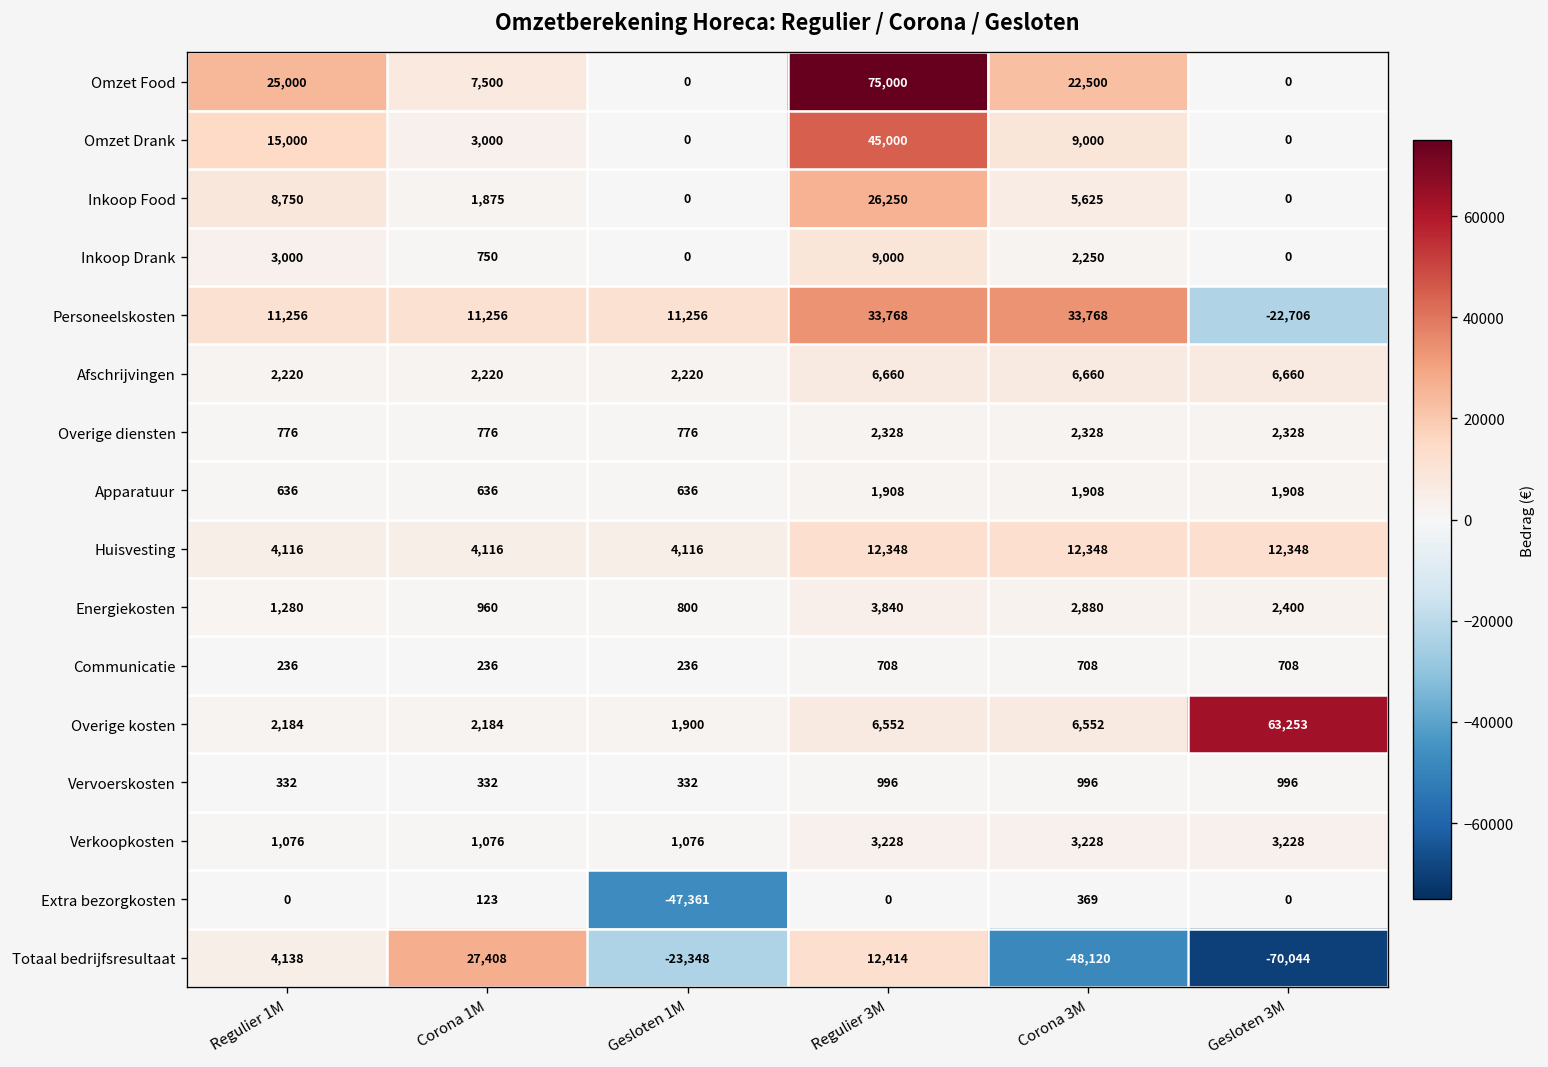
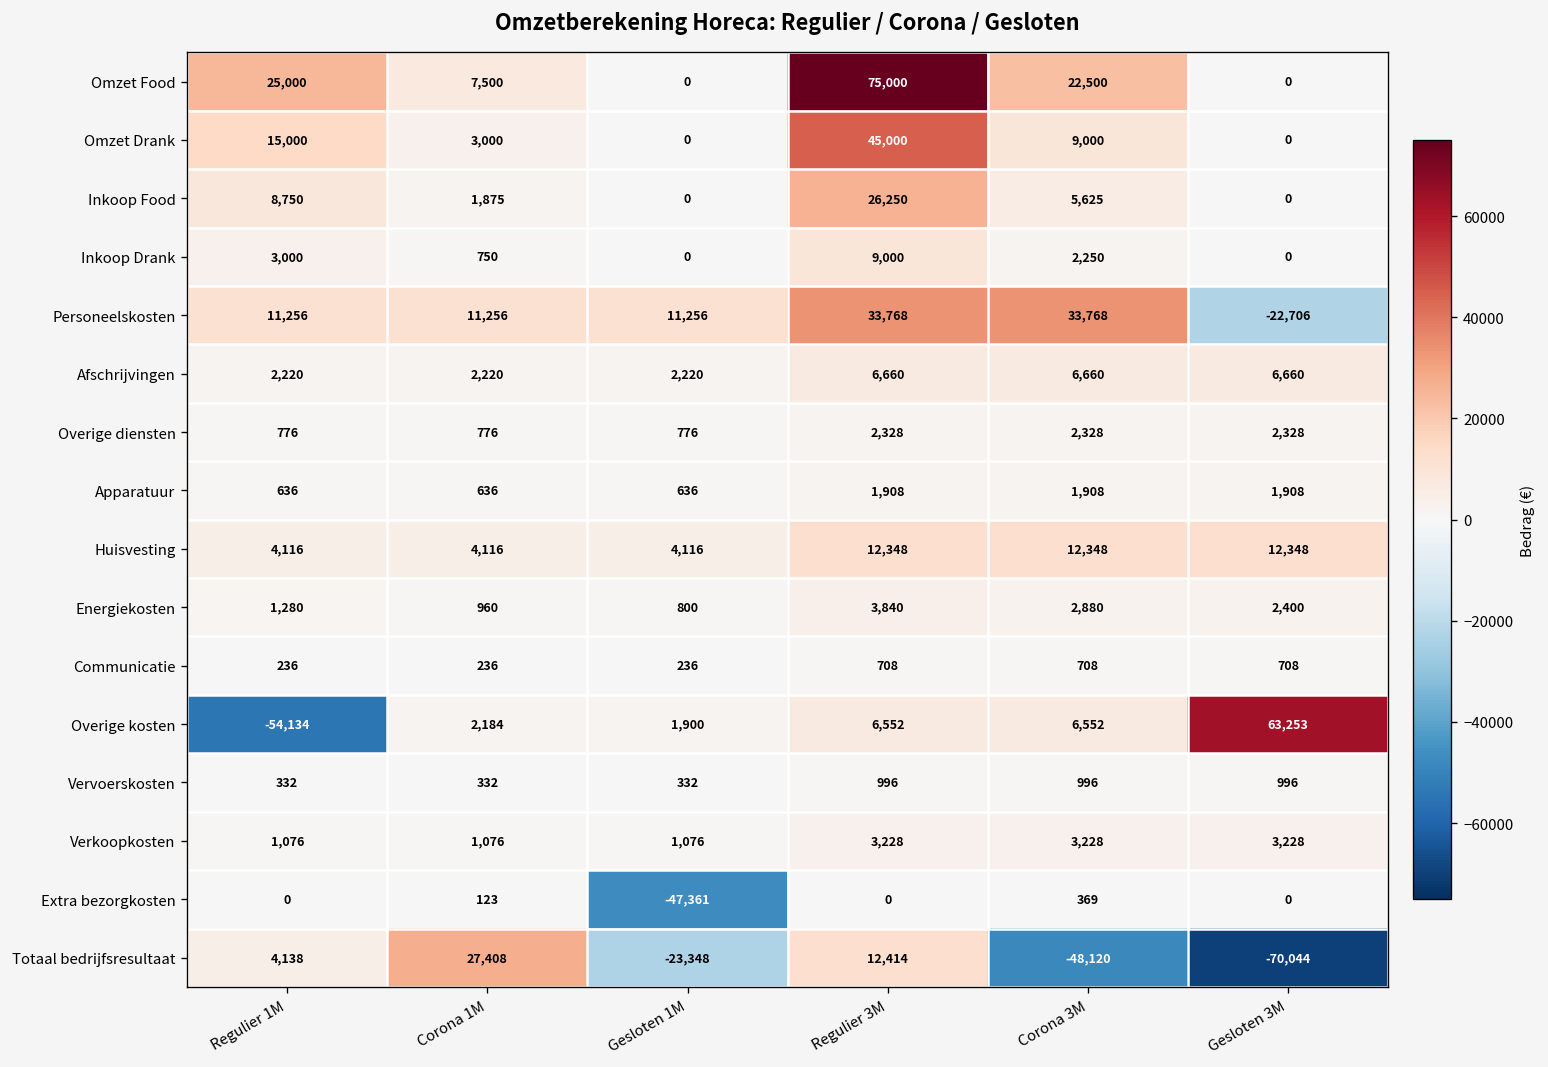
Overige kosten, Regulier 1M: 2,184 -> -54,134
